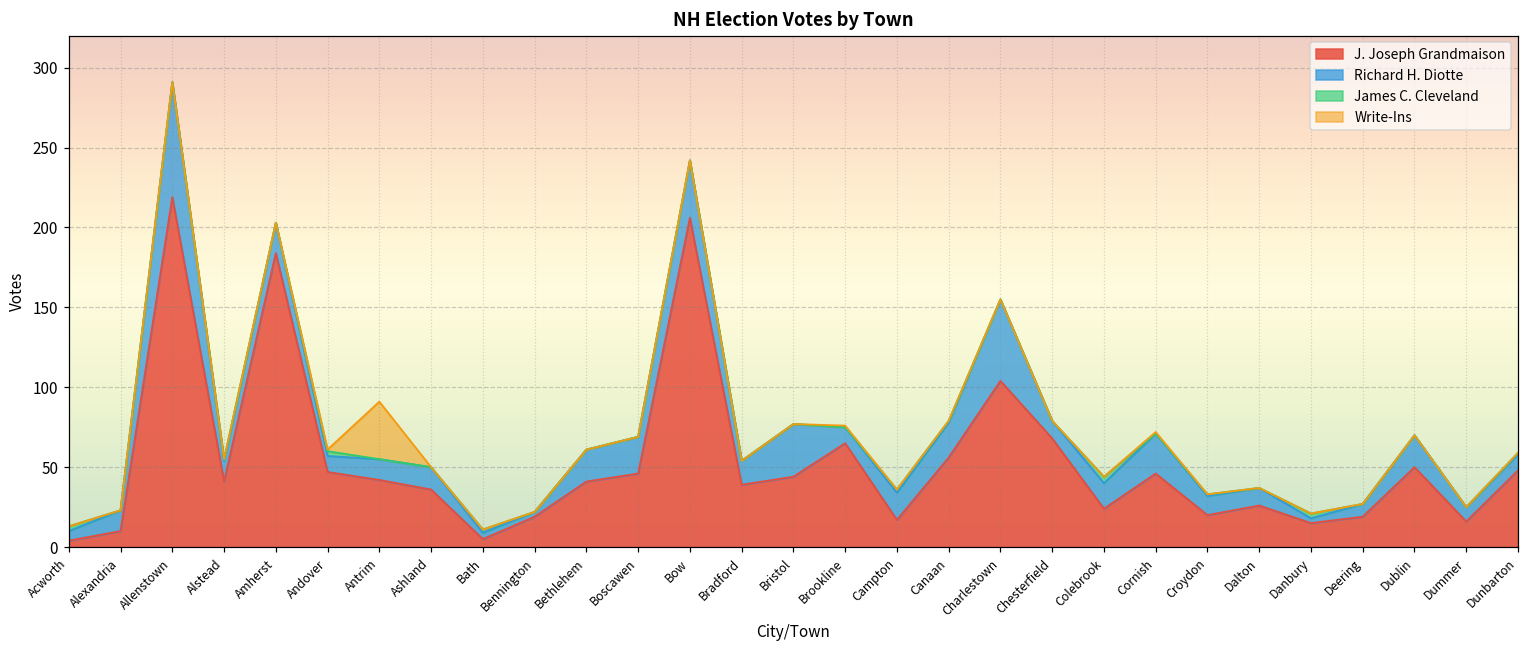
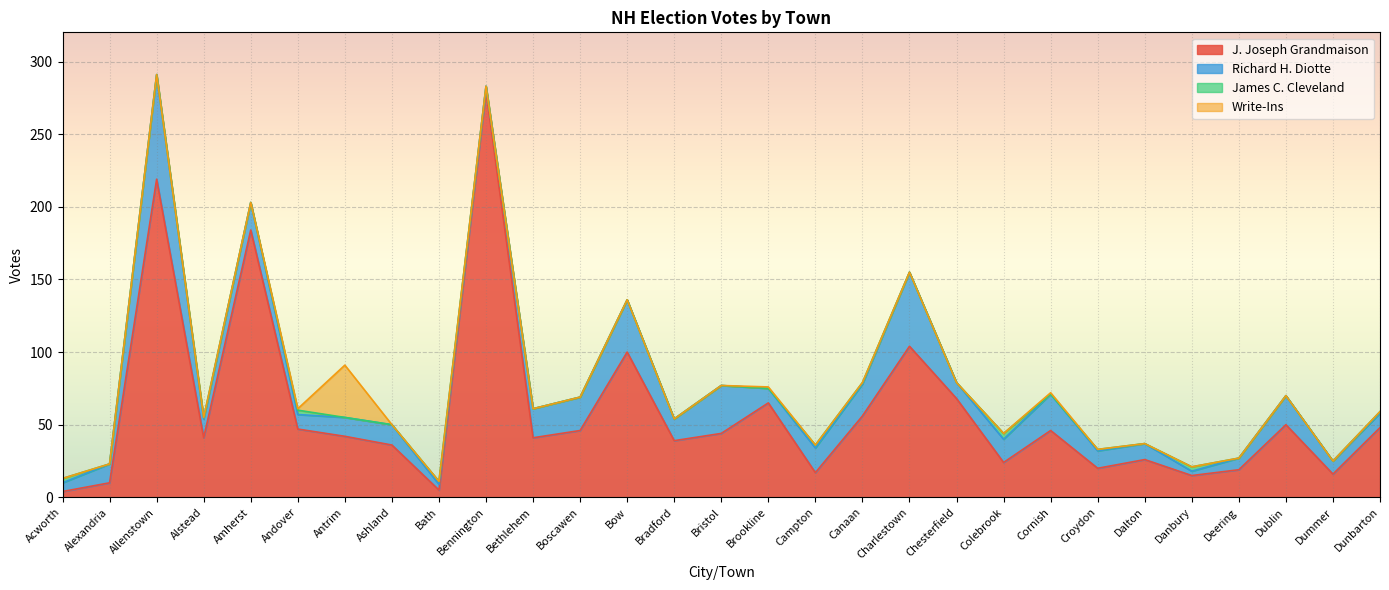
J. Joseph Grandmaison, Bennington: 19 -> 280
J. Joseph Grandmaison, Bow: 206 -> 100
